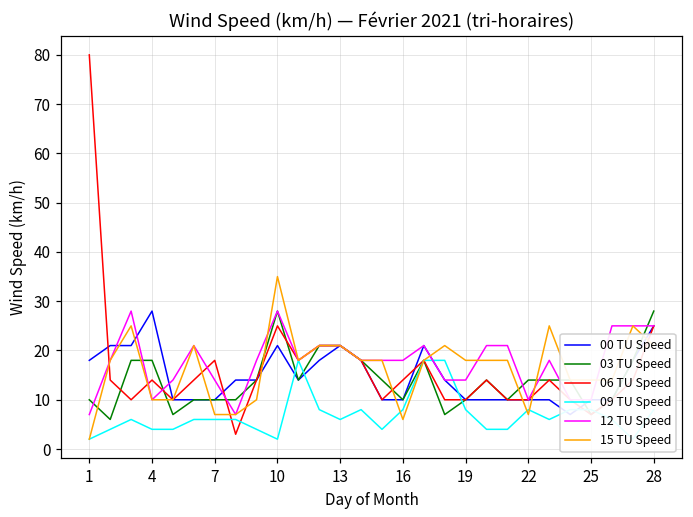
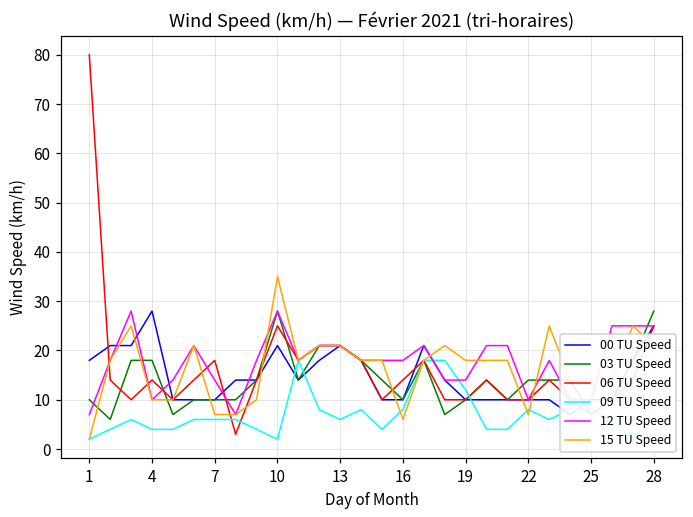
09 TU Speed, 19: 8 -> 12
